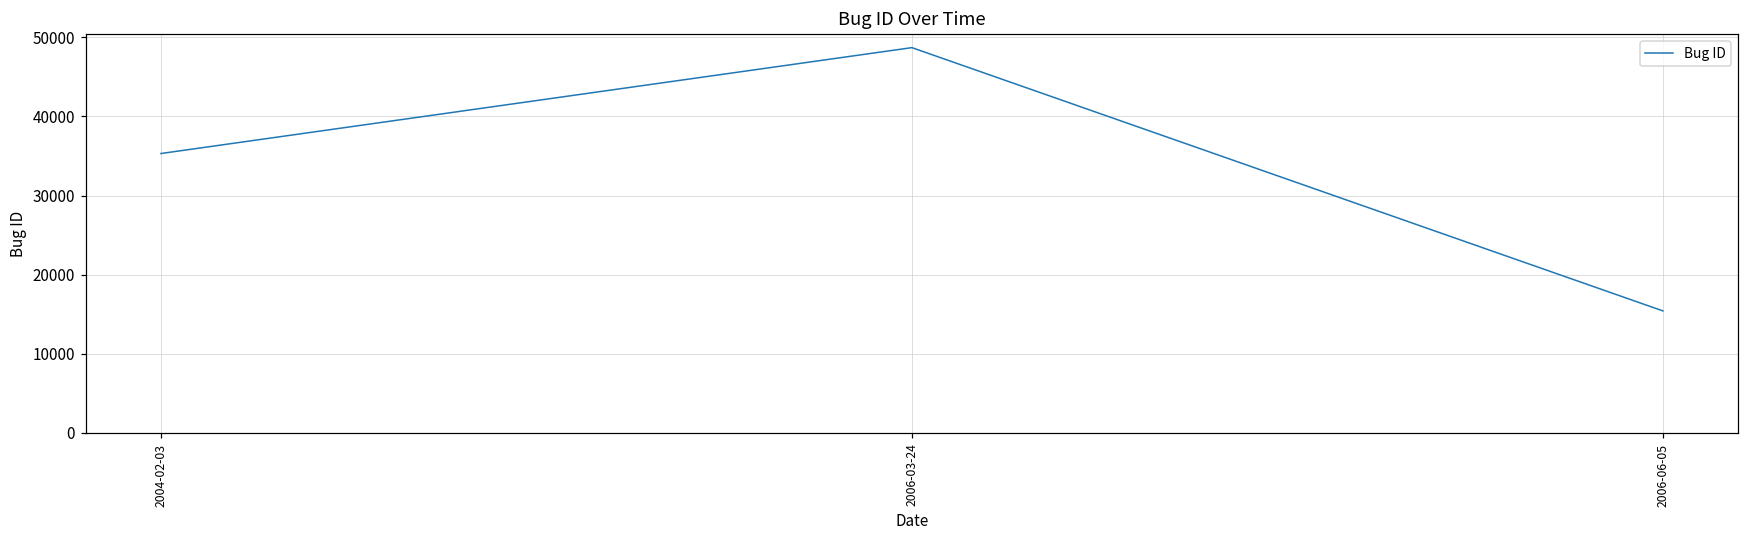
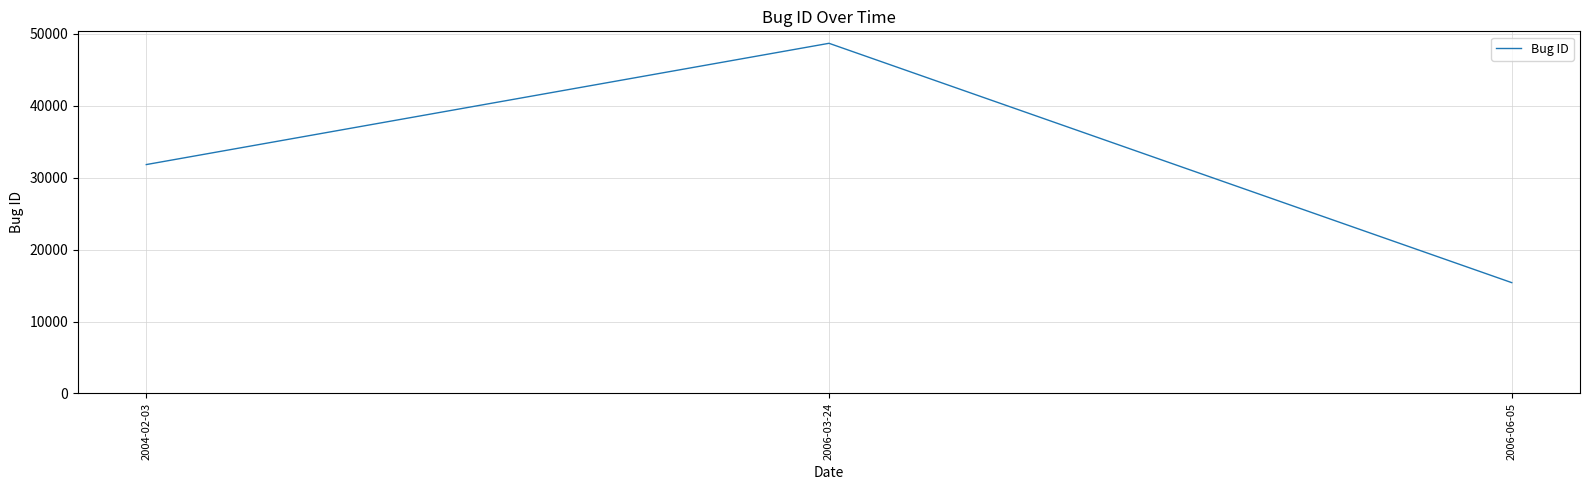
2004-02-03: 35000 -> 32000
